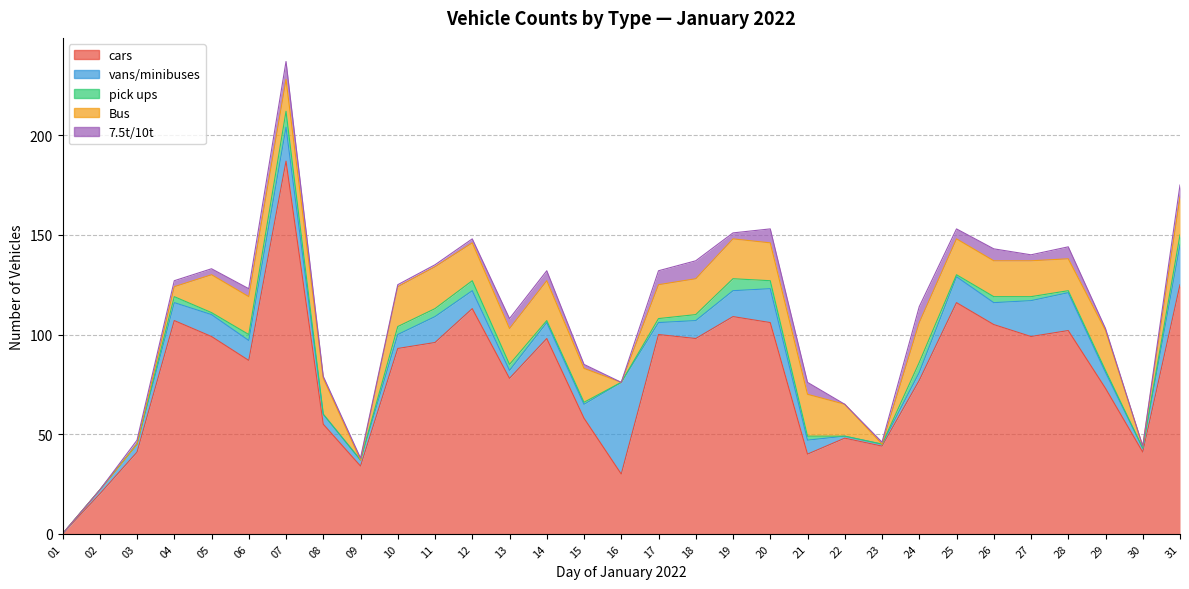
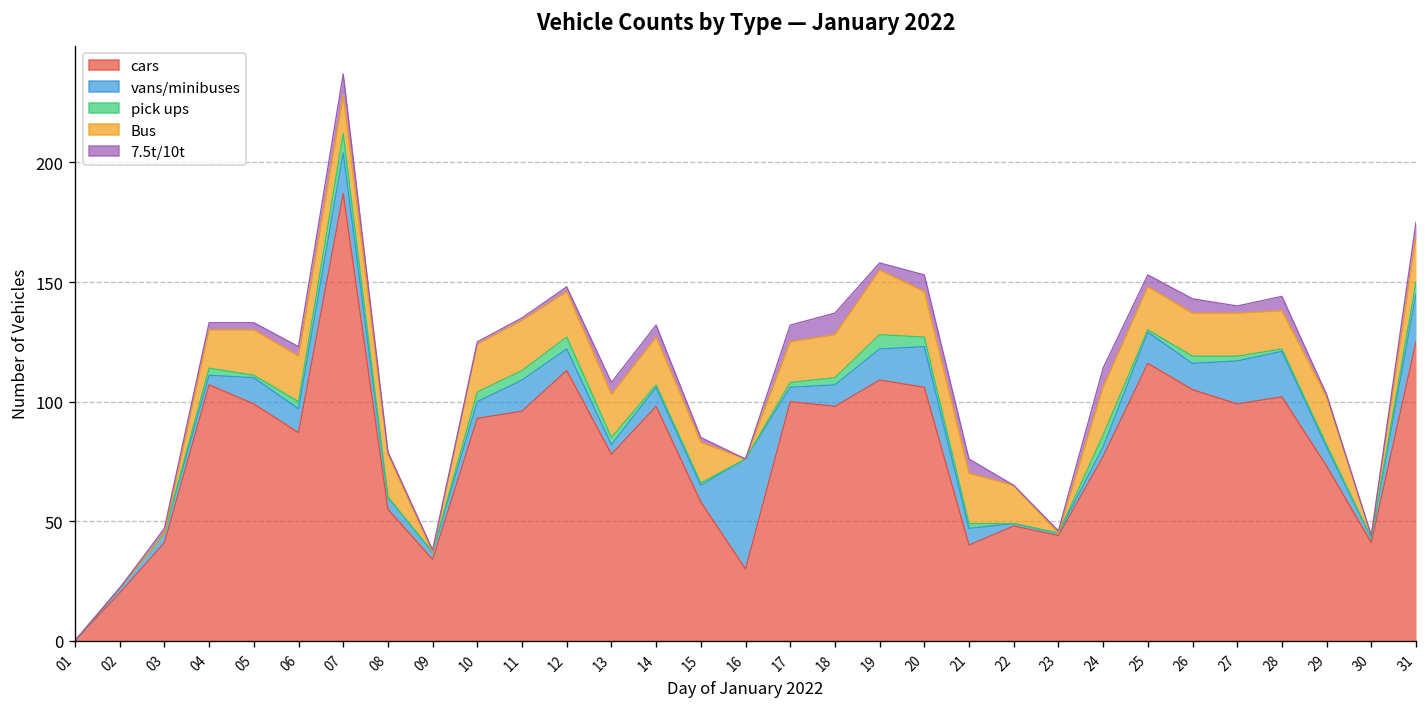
vans/minibuses, 04: 9 -> 4
Bus, 04: 5 -> 16
Bus, 19: 20 -> 27
